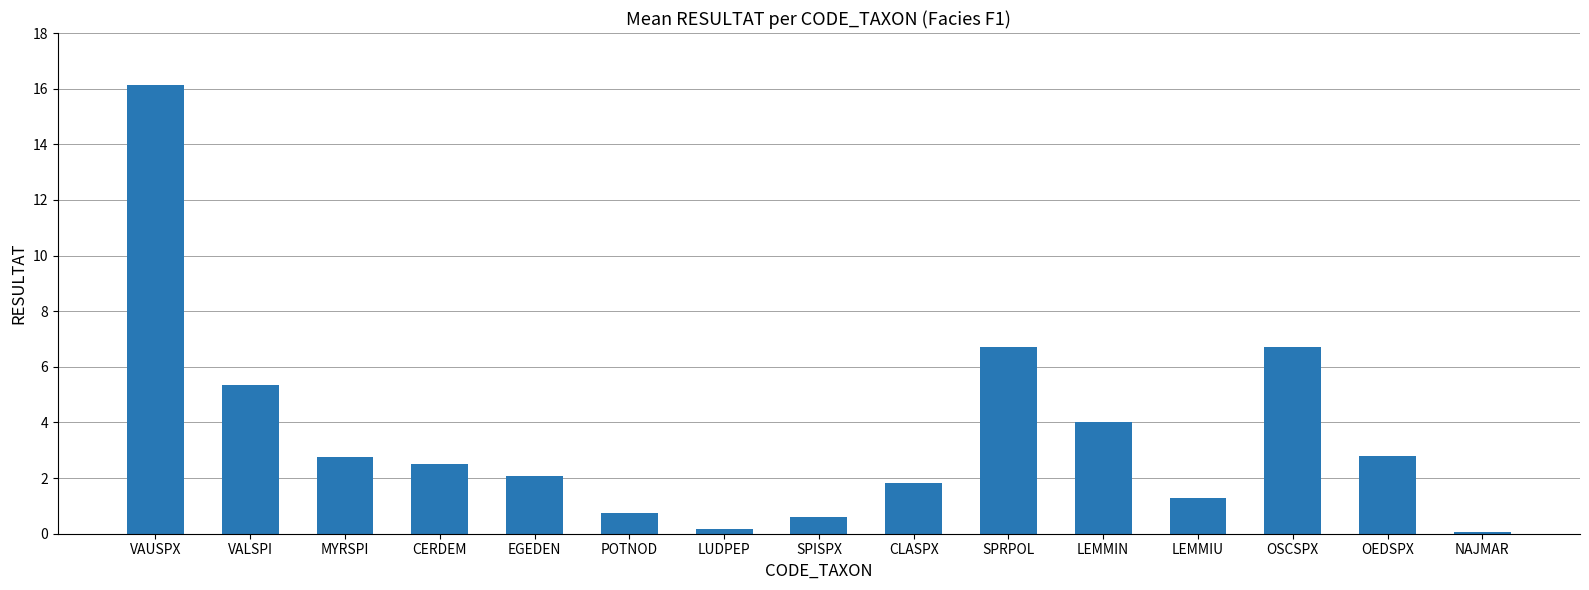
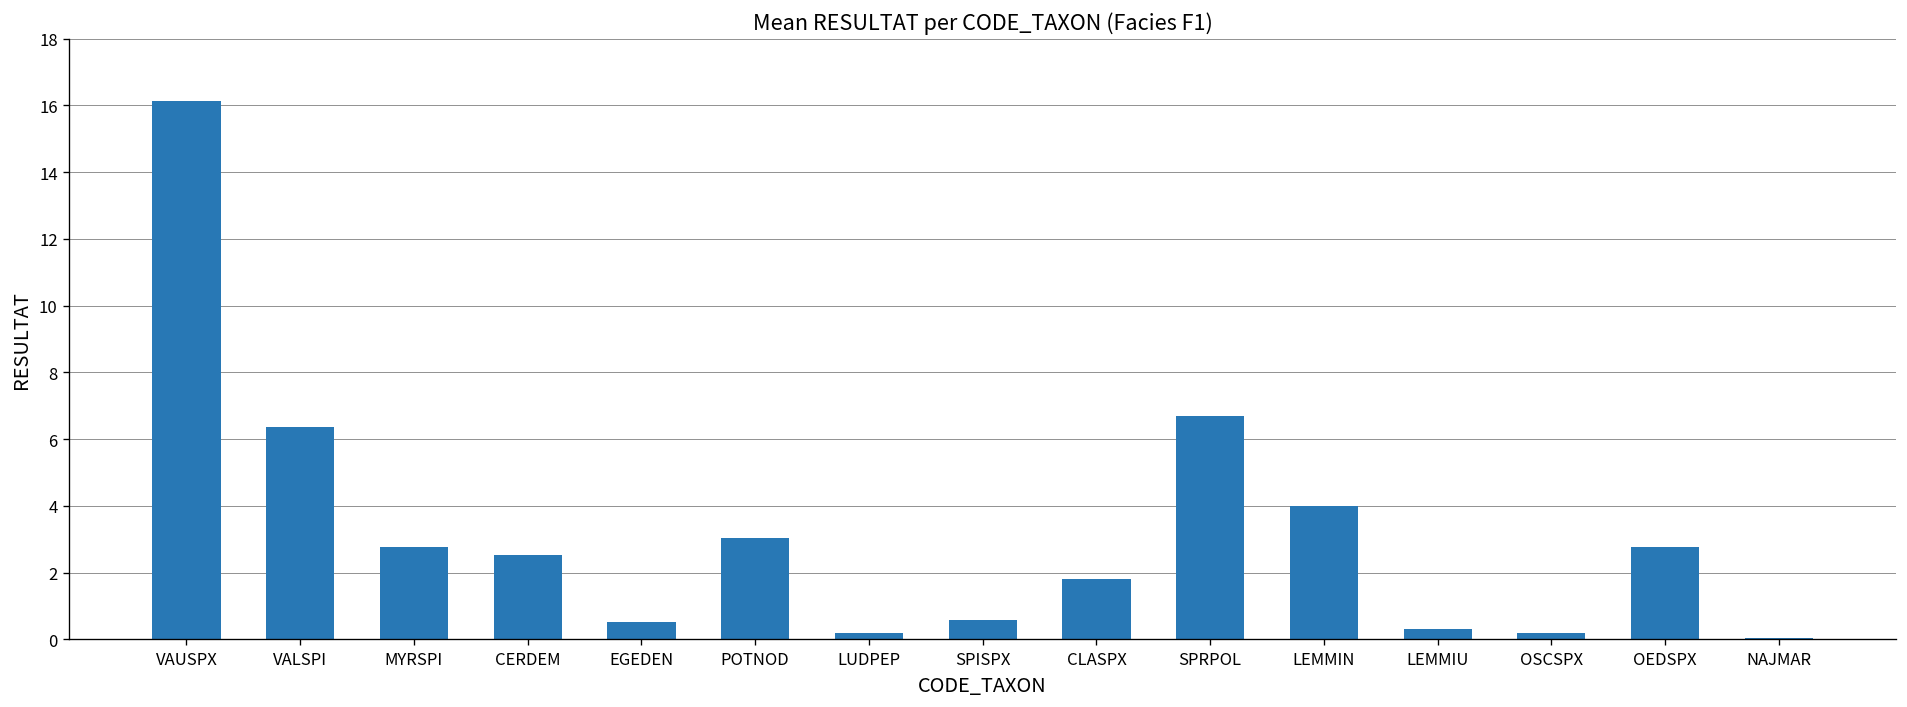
VALSPI: 5.4 -> 6.4
EGEDEN: 2.1 -> 0.5
POTNOD: 0.7 -> 3.0
LEMMIU: 1.3 -> 0.3
OSCSPX: 6.7 -> 0.2
